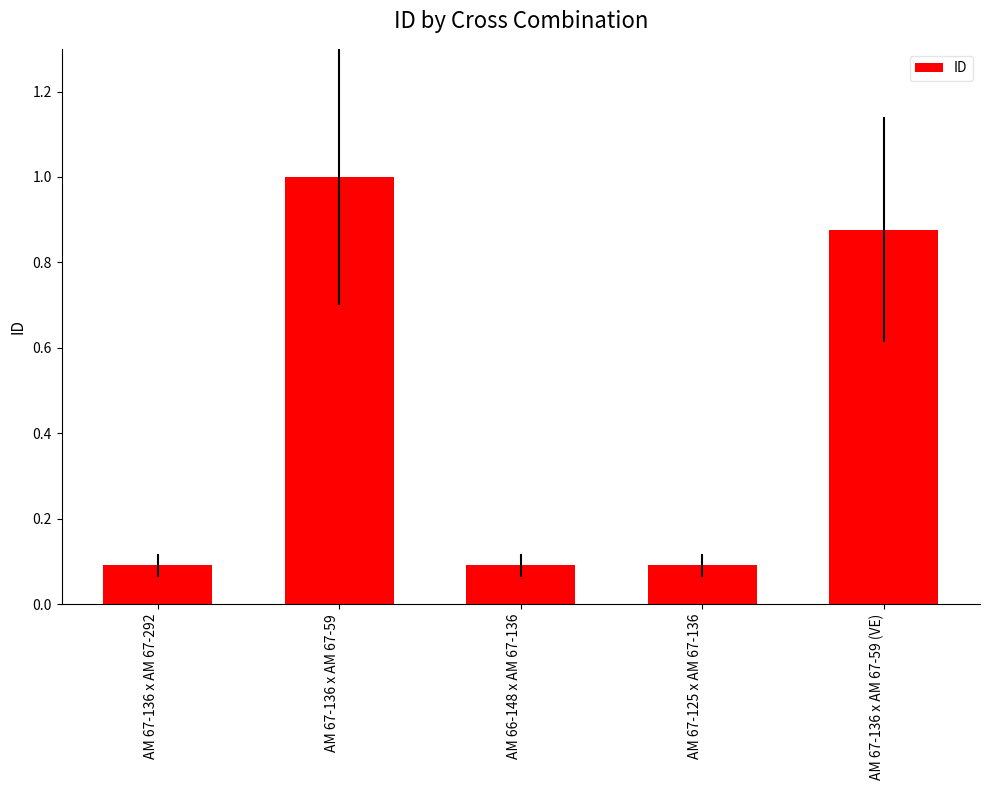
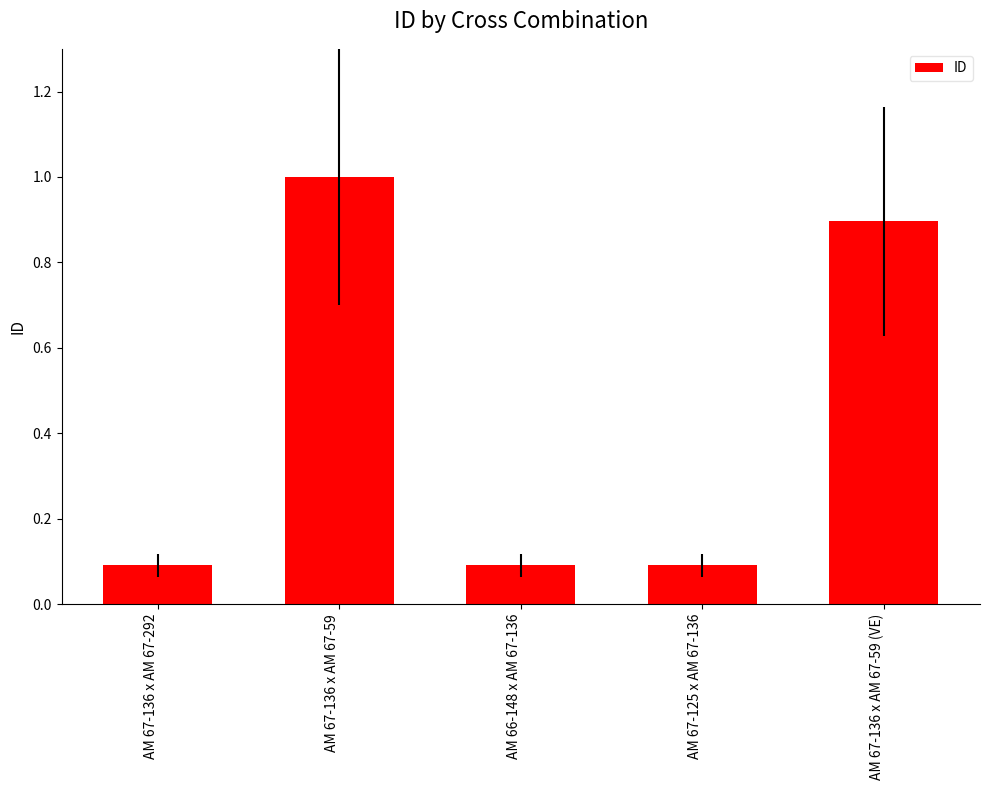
AM 67-136 x AM 67-59 (VE): 0.88 -> 0.90
